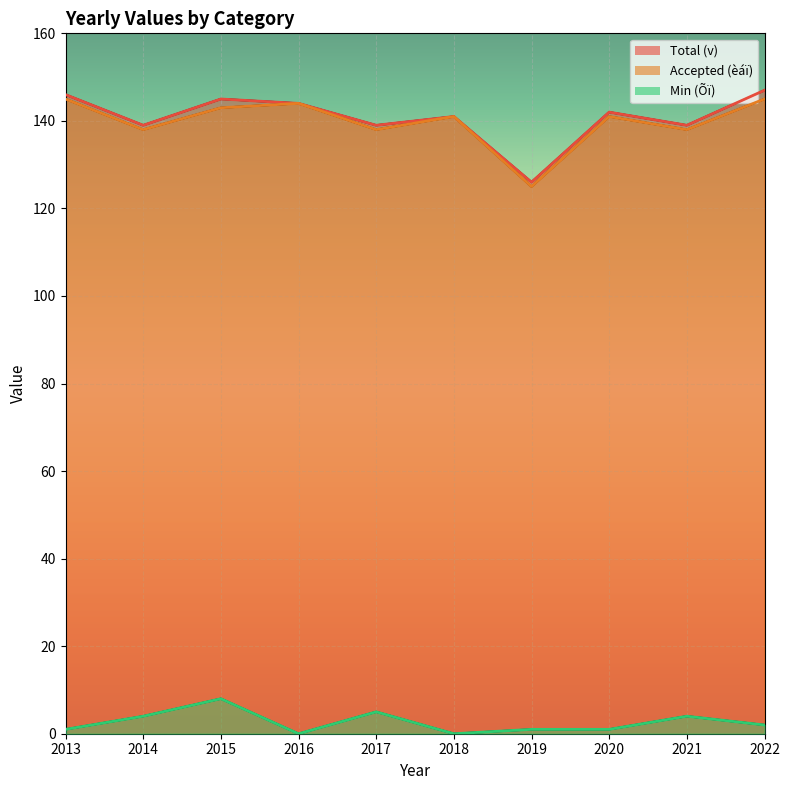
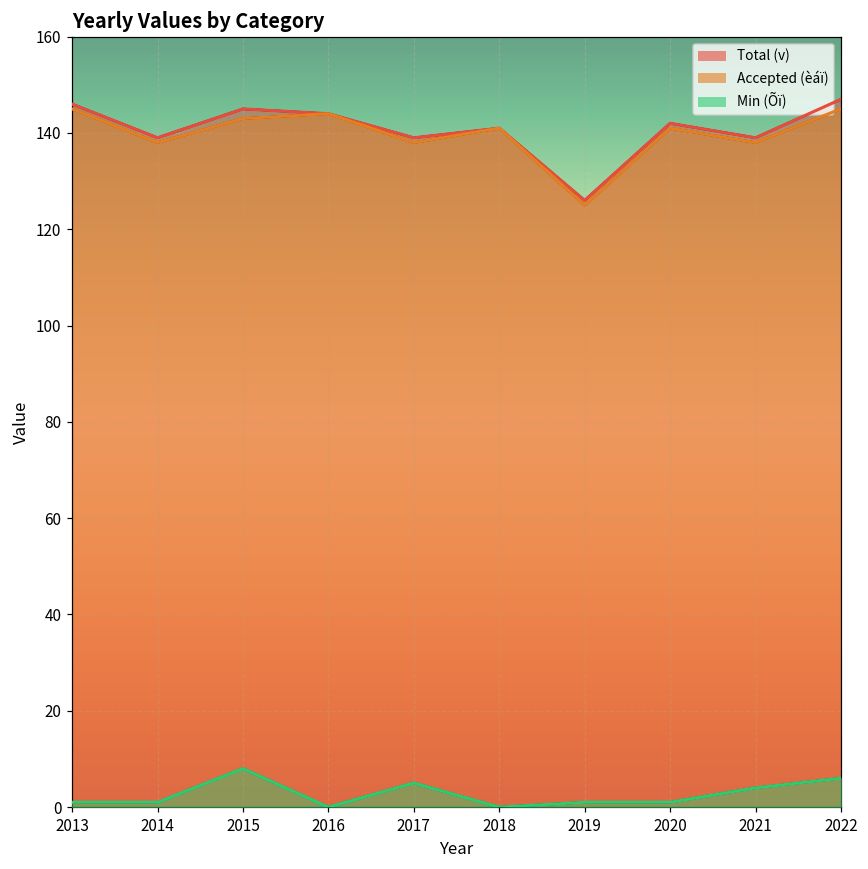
Min (Õï), 2014: 4 -> 1
Min (Õï), 2022: 2 -> 6
